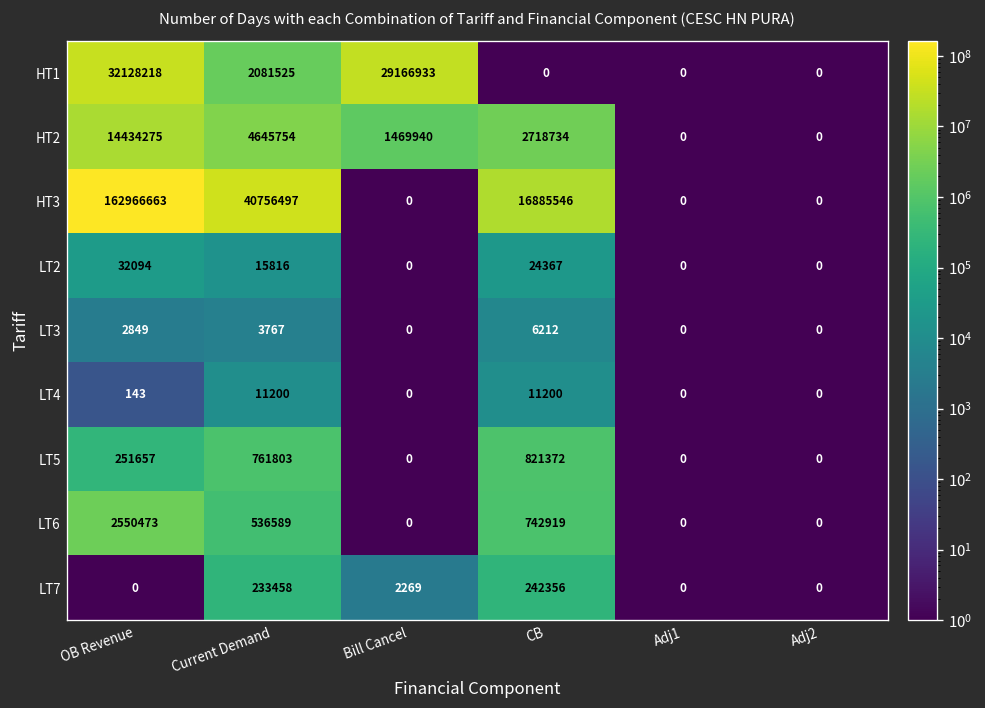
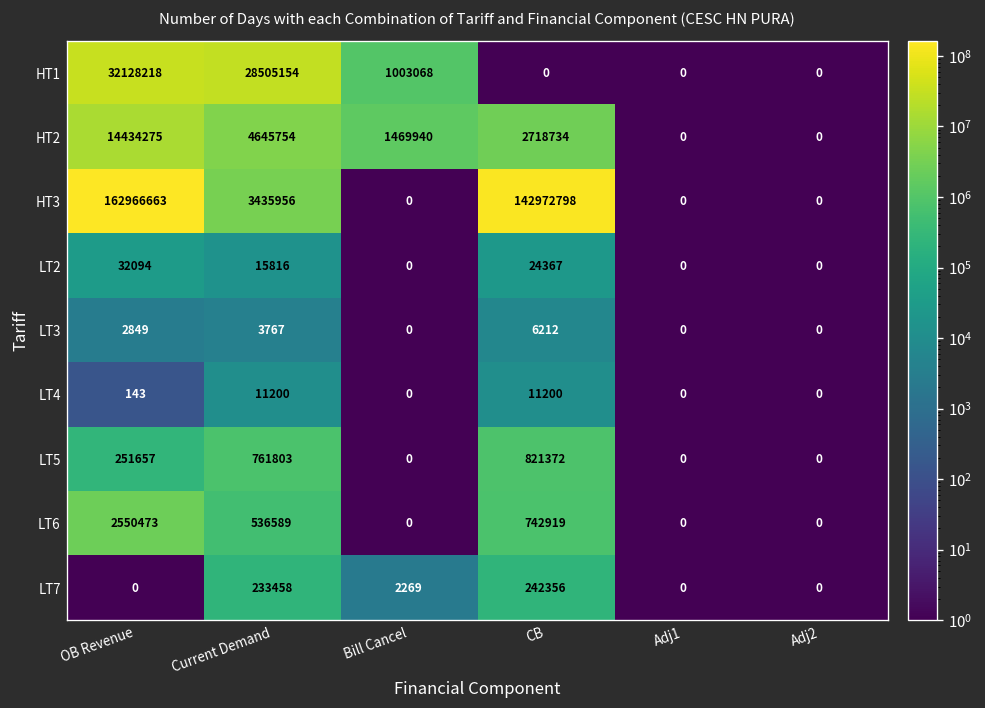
HT1, Current Demand: 2081525 -> 28505154
HT1, Bill Cancel: 29166933 -> 1003068
HT3, Current Demand: 40756497 -> 3435956
HT3, CB: 16885546 -> 142972798
